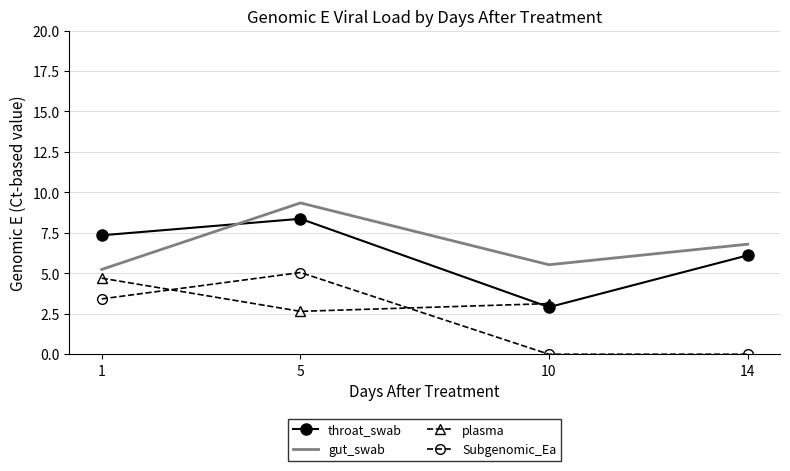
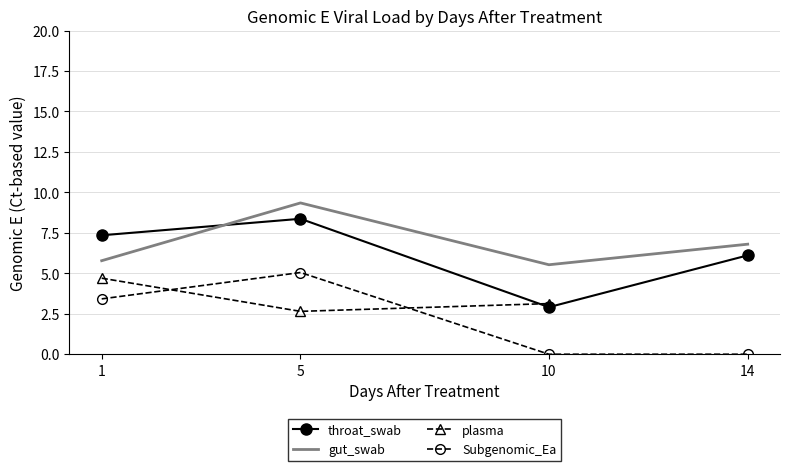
gut_swab, 1: 5.2 -> 5.8
